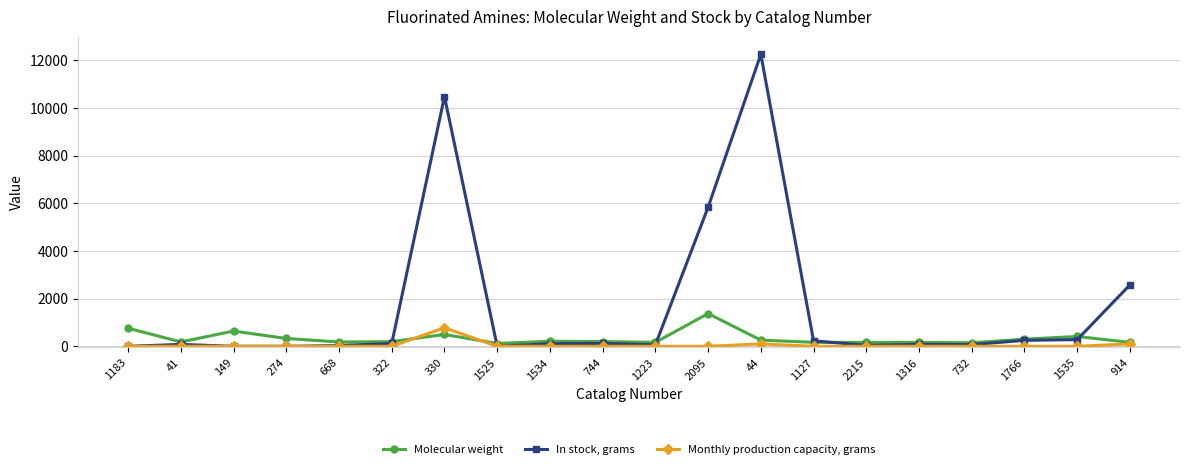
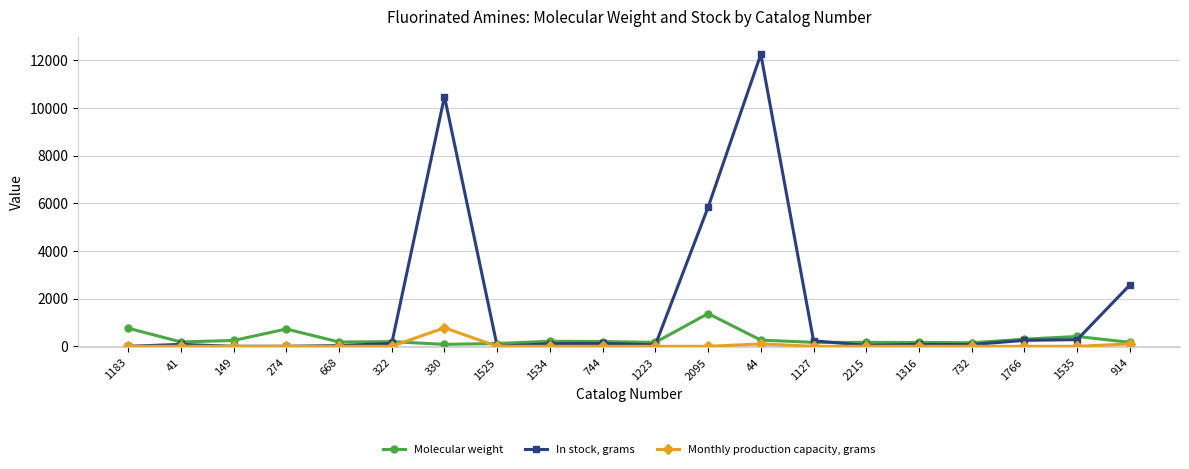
Molecular weight, 149: 600 -> 200
Molecular weight, 274: 300 -> 700
Molecular weight, 330: 500 -> 100
